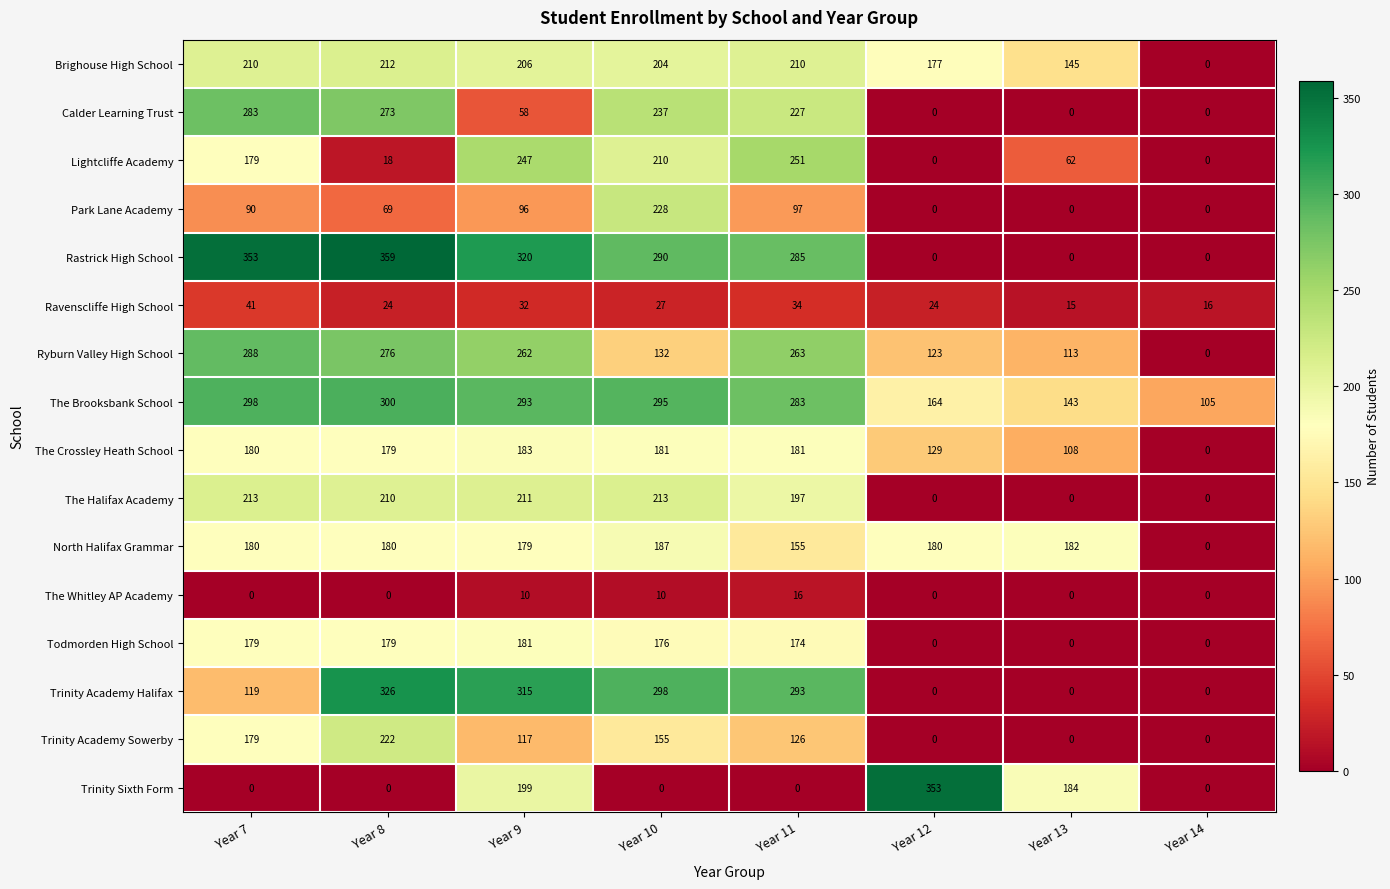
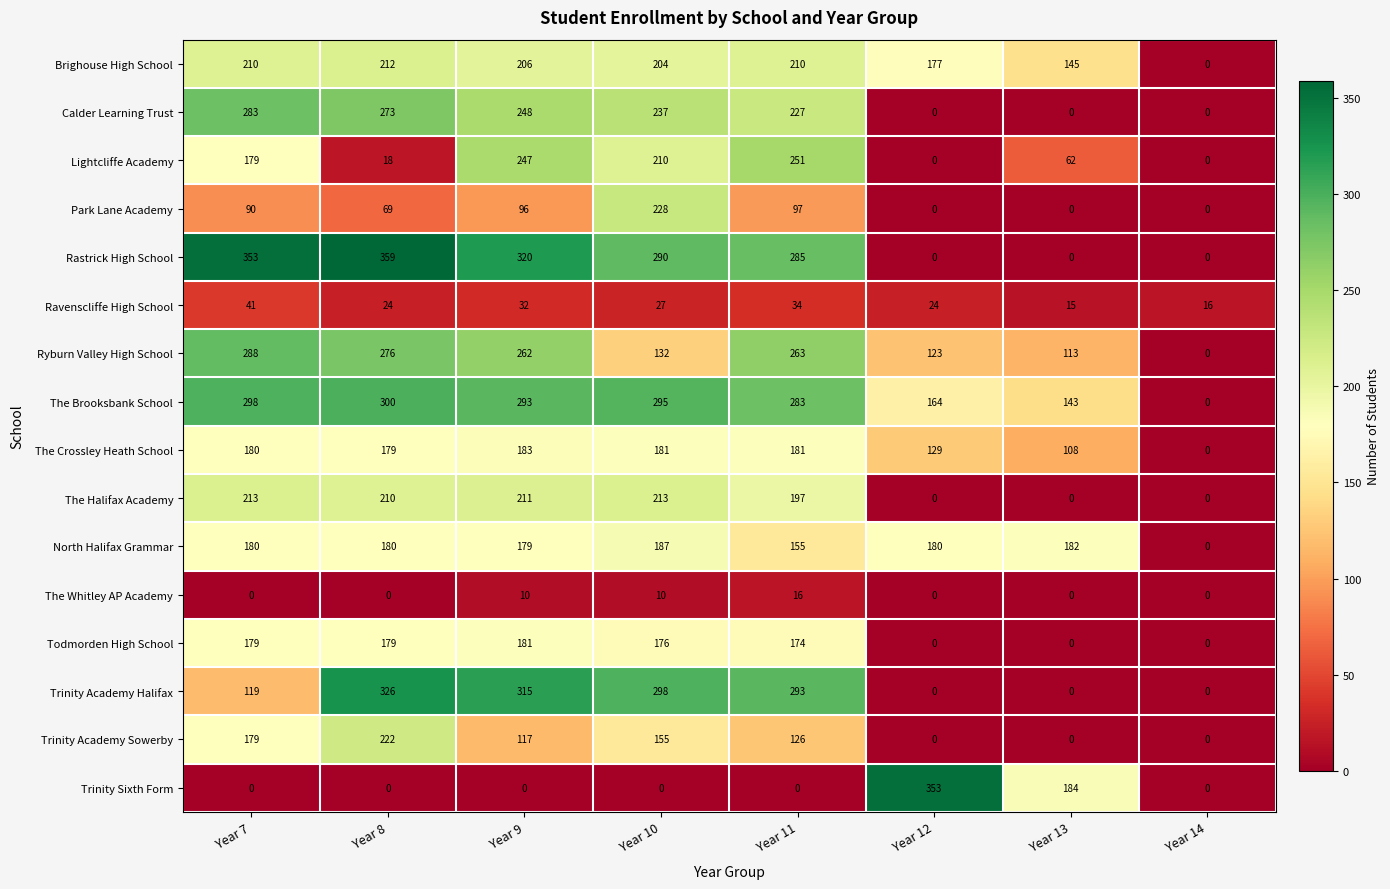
Calder Learning Trust, Year 9: 58 -> 248
The Brooksbank School, Year 14: 105 -> 0
Trinity Sixth Form, Year 9: 199 -> 0
